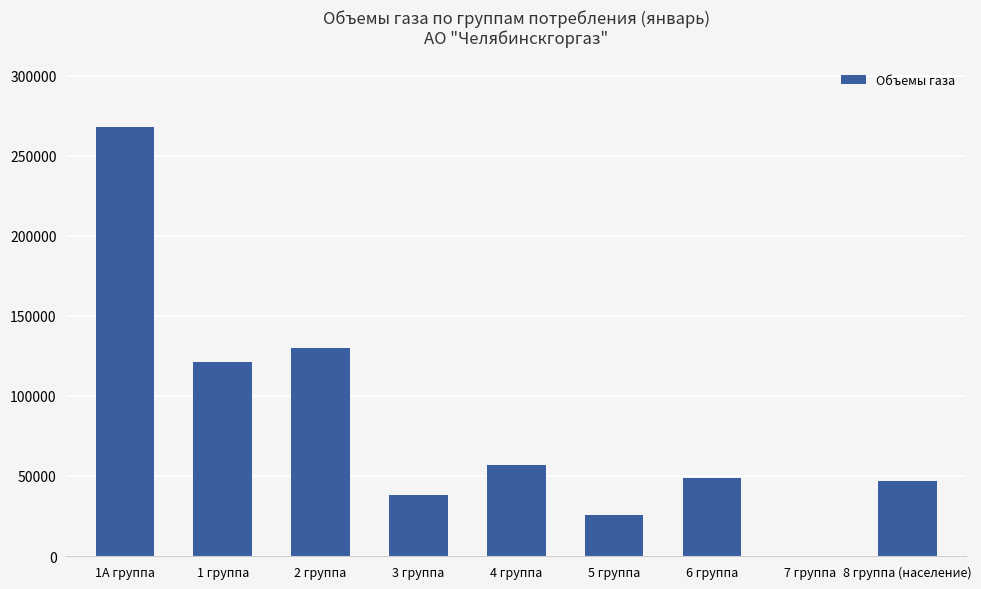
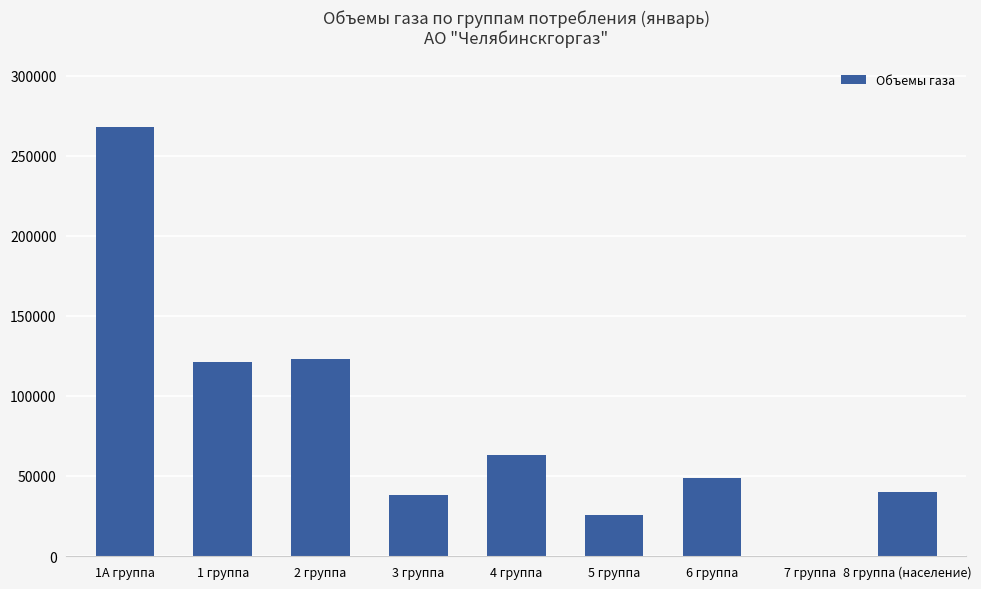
2 группа: 130000 -> 123000
4 группа: 57000 -> 63000
8 группа (население): 47000 -> 40000
